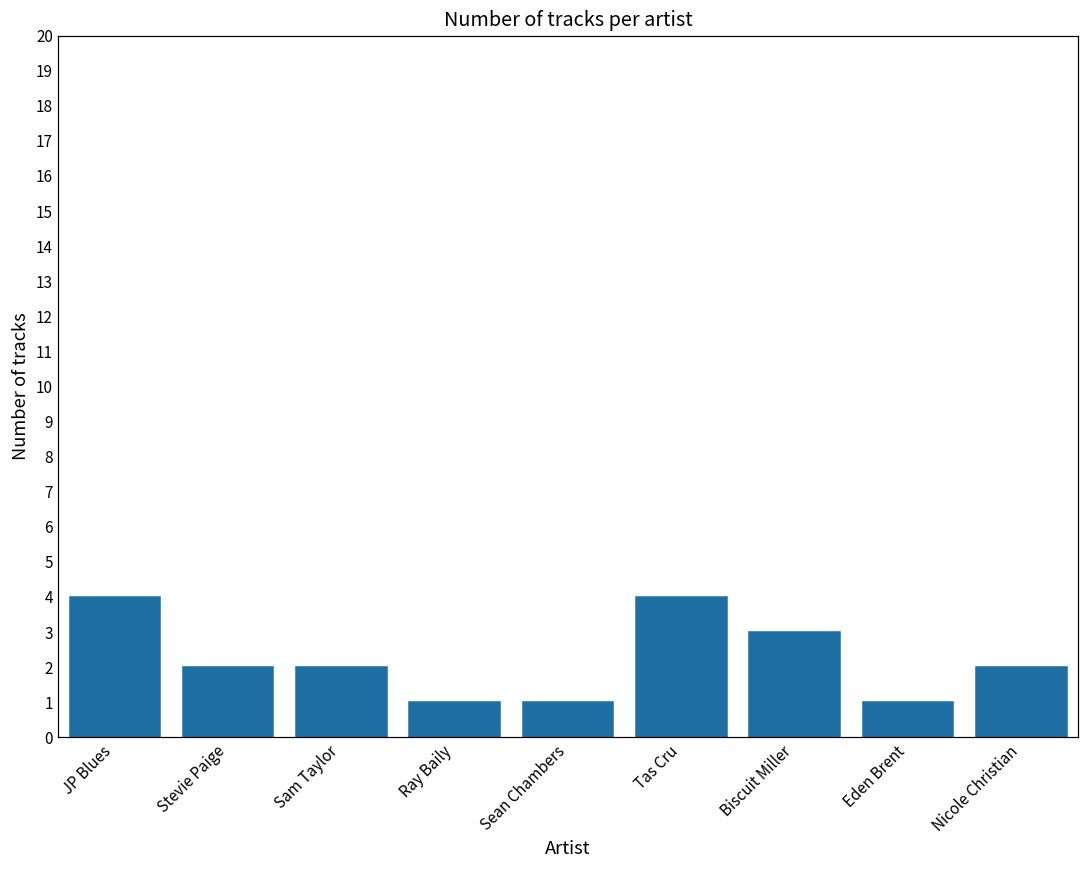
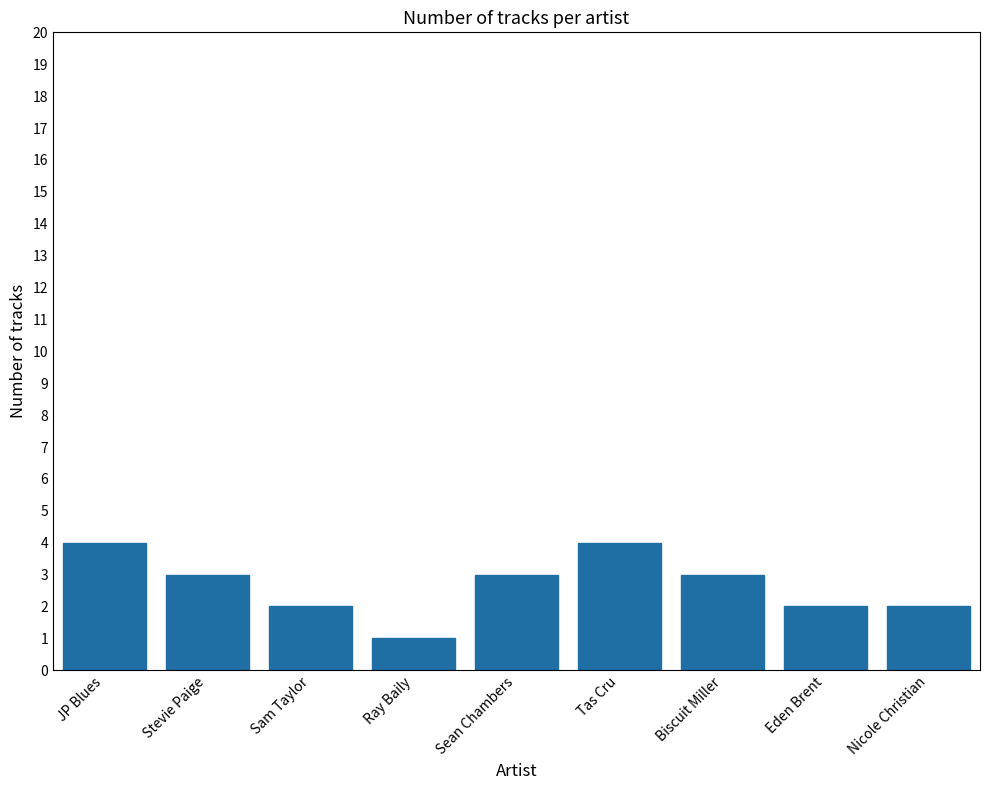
Stevie Paige: 2 -> 3
Sean Chambers: 1 -> 3
Eden Brent: 1 -> 2
